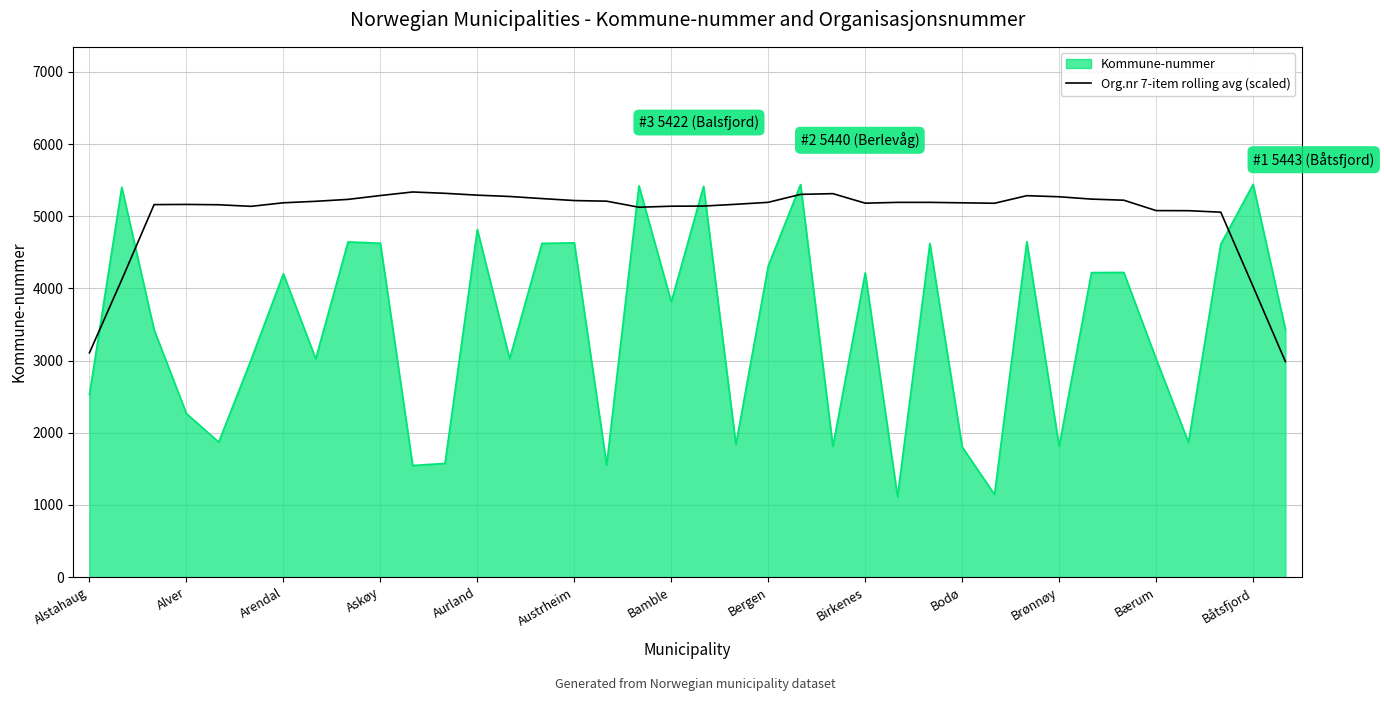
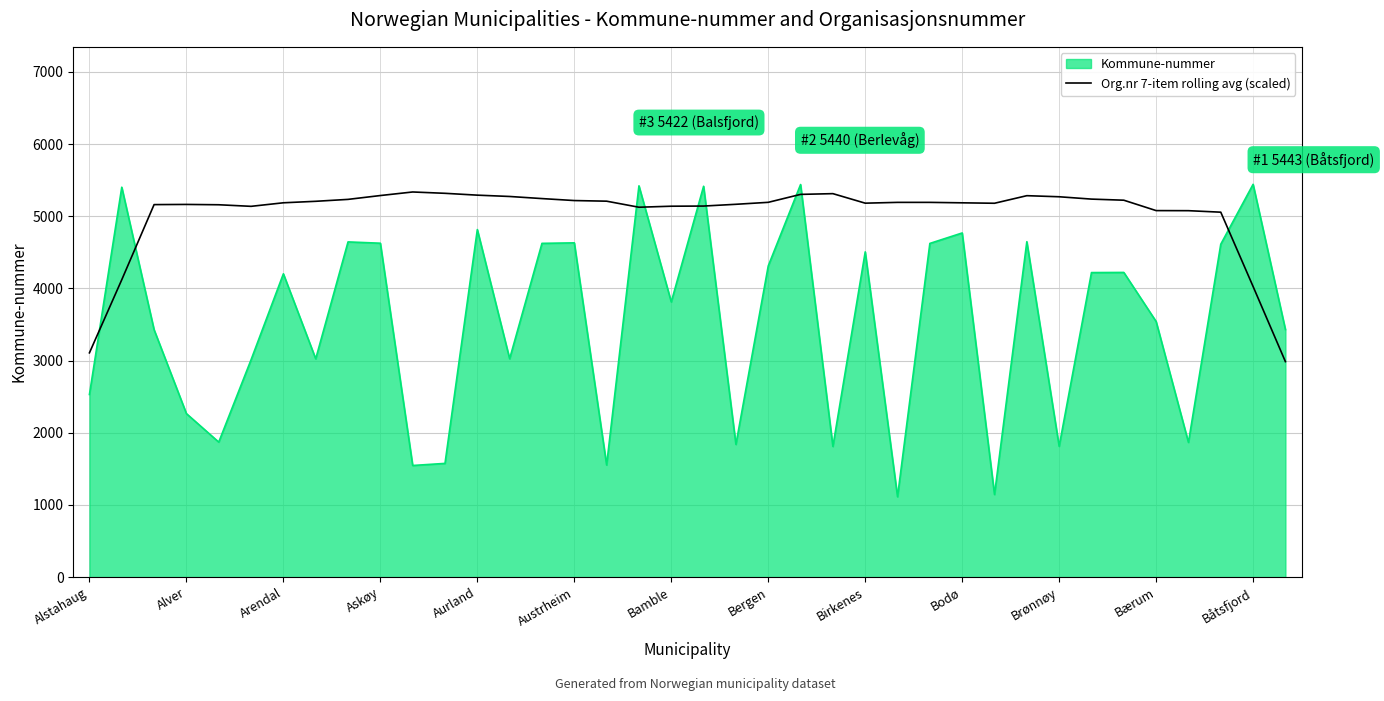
Kommune-nummer, Birkenes: 4200 -> 4500
Kommune-nummer, Bodø: 1800 -> 4800
Kommune-nummer, Bærum: 3000 -> 3500
